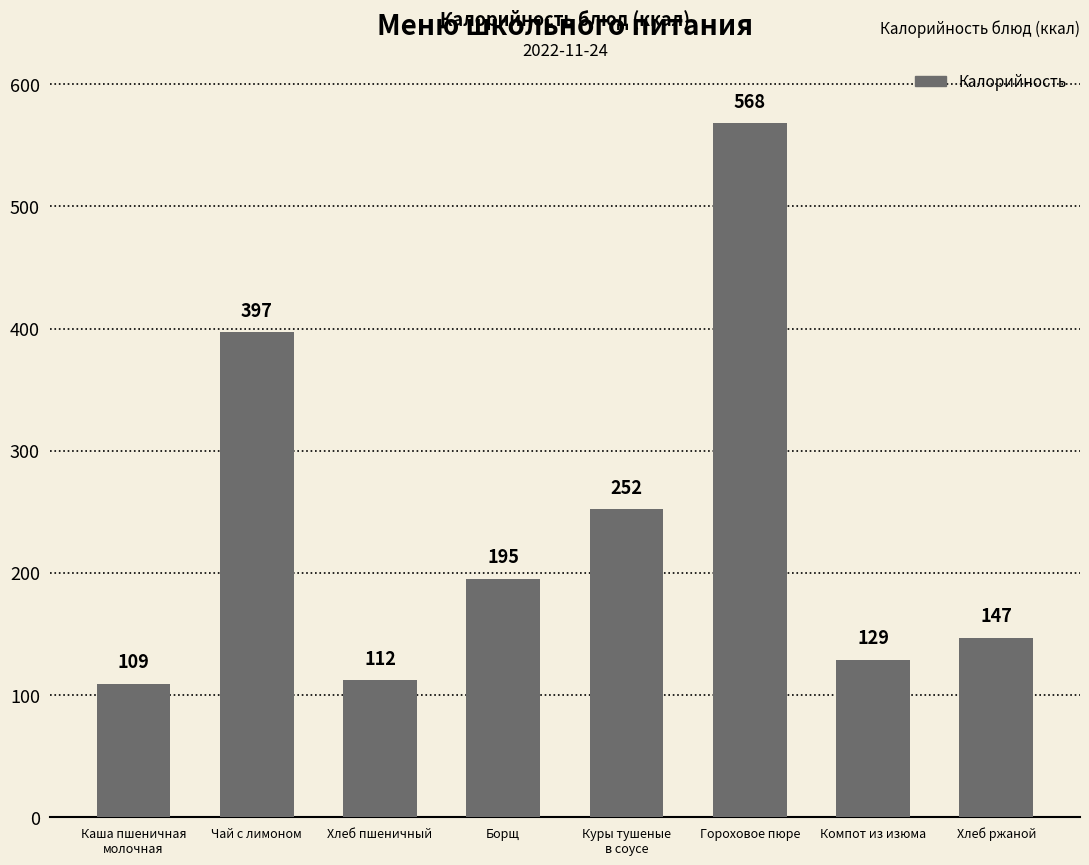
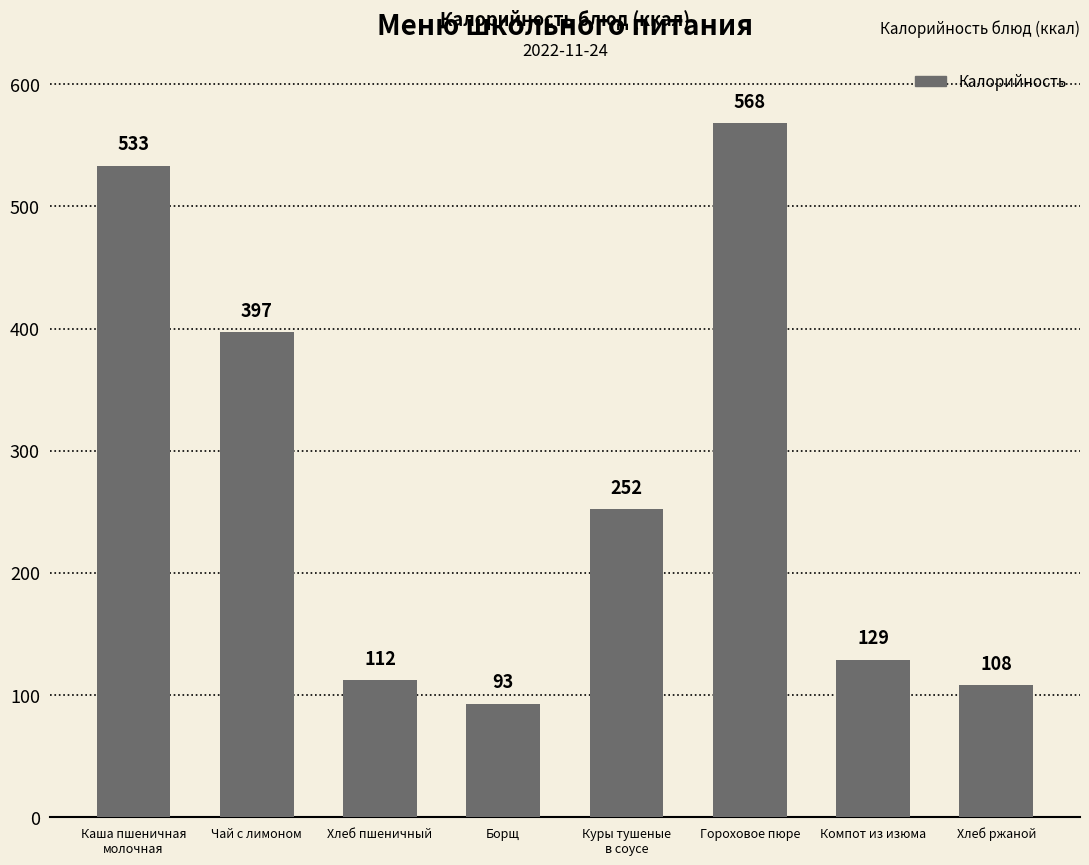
Каша пшеничная молочная: 109 -> 533
Борщ: 195 -> 93
Хлеб ржаной: 147 -> 108
